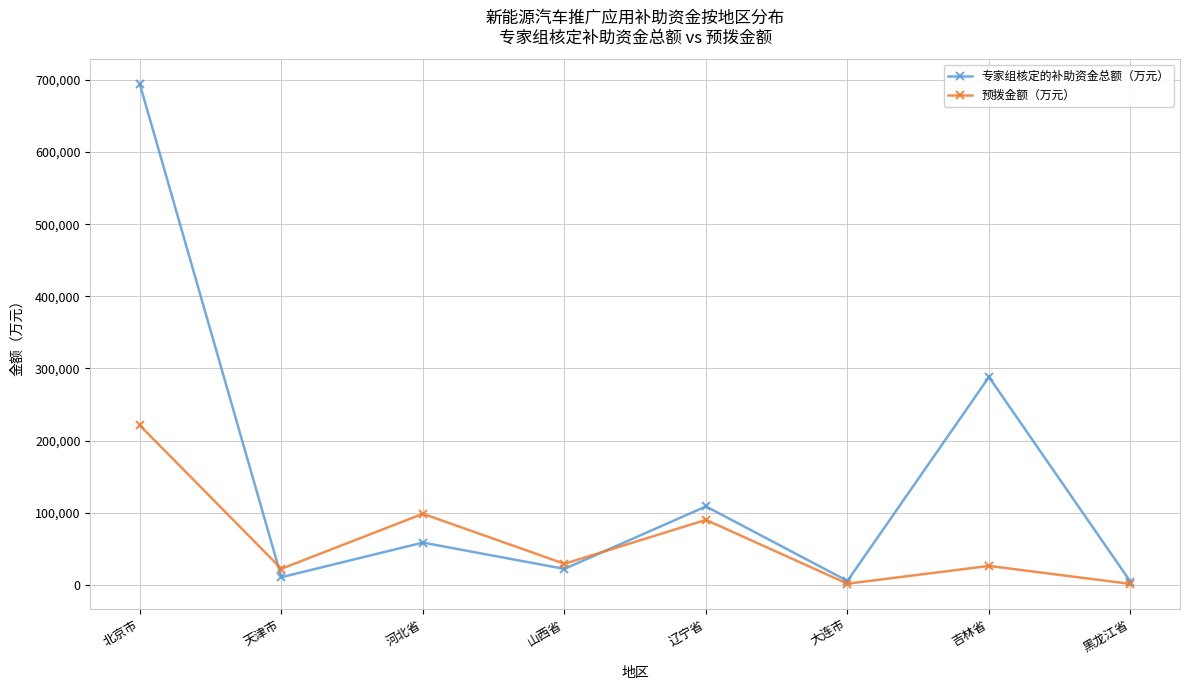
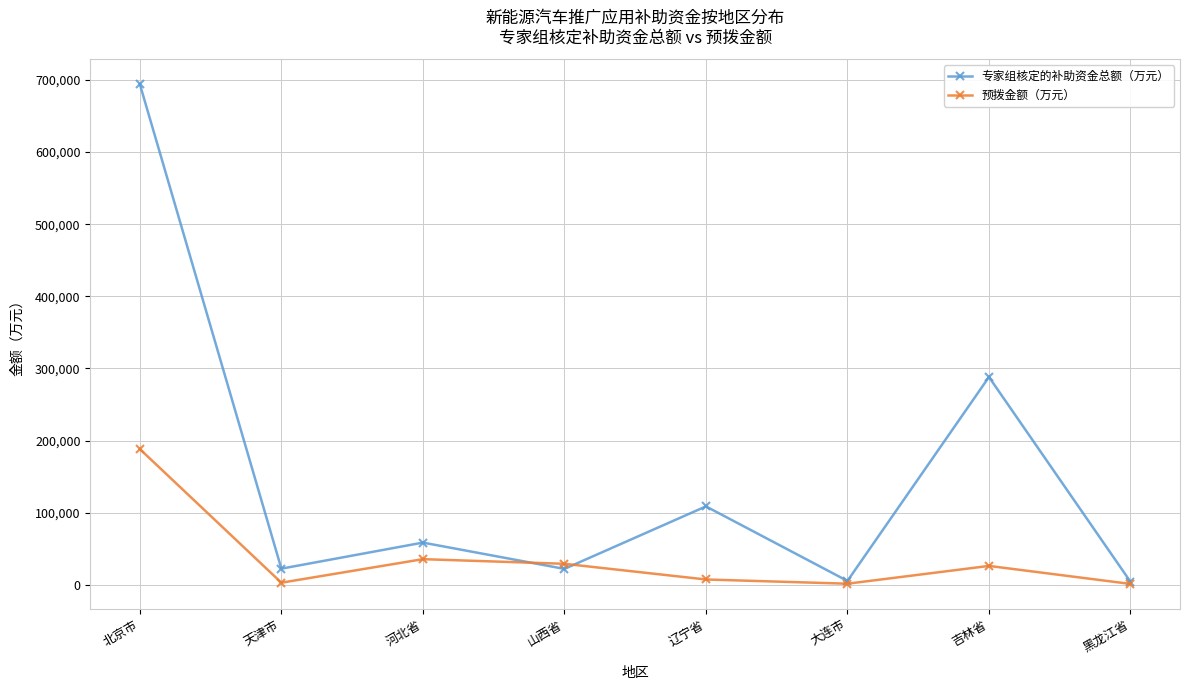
预拨金额（万元）, 北京市: 220,000 -> 190,000
专家组核定的补助资金总额（万元）, 天津市: 10,000 -> 20,000
预拨金额（万元）, 天津市: 20,000 -> 0
预拨金额（万元）, 河北省: 100,000 -> 40,000
预拨金额（万元）, 辽宁省: 90,000 -> 10,000
